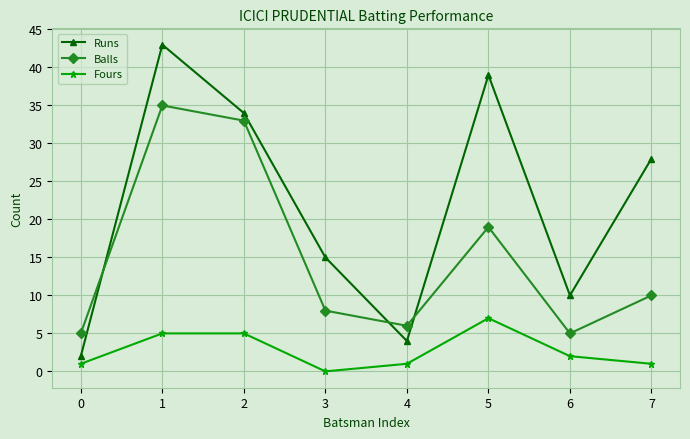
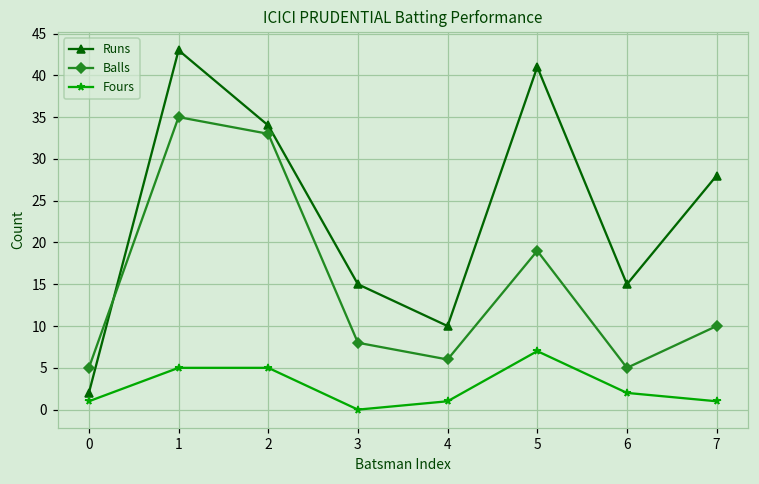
Runs, 4: 4 -> 10
Runs, 5: 39 -> 41
Runs, 6: 10 -> 15
